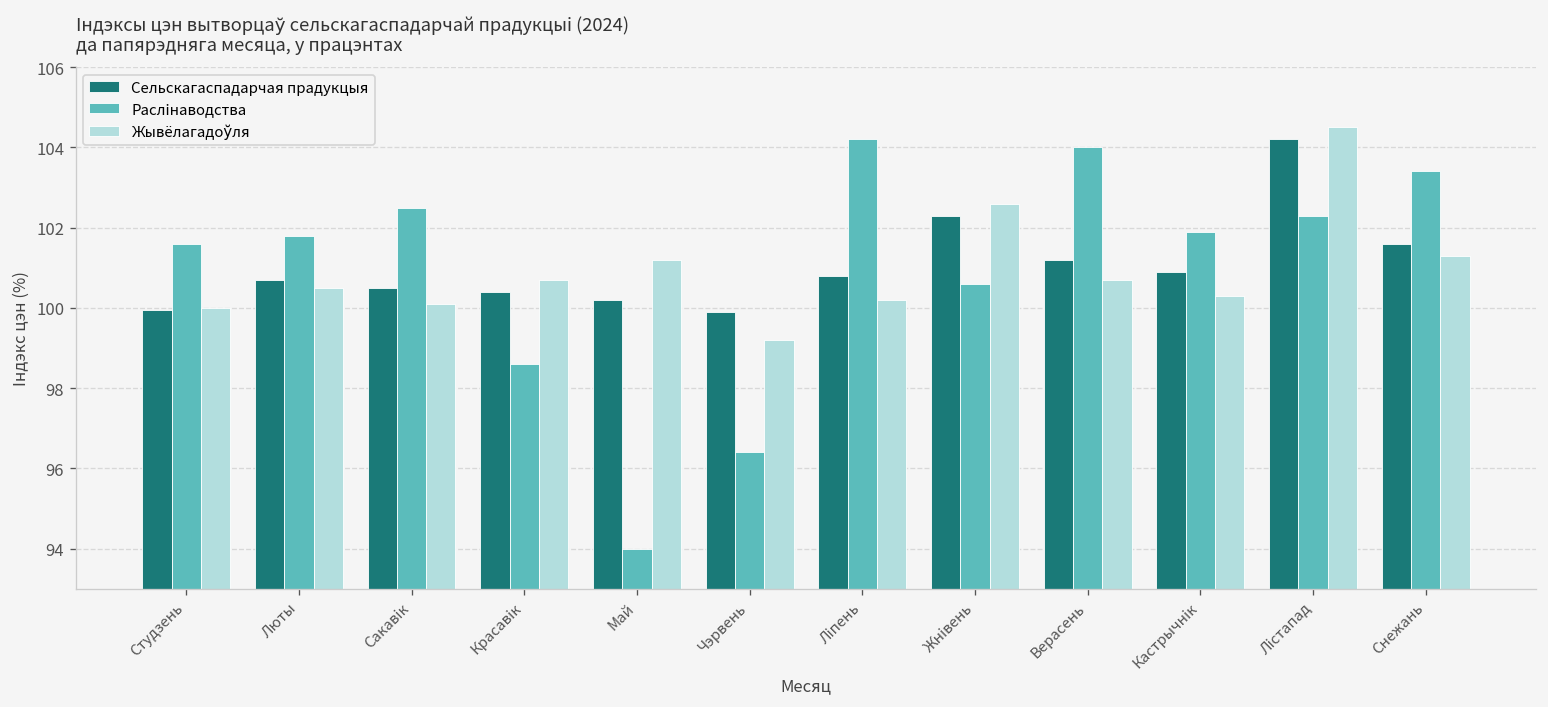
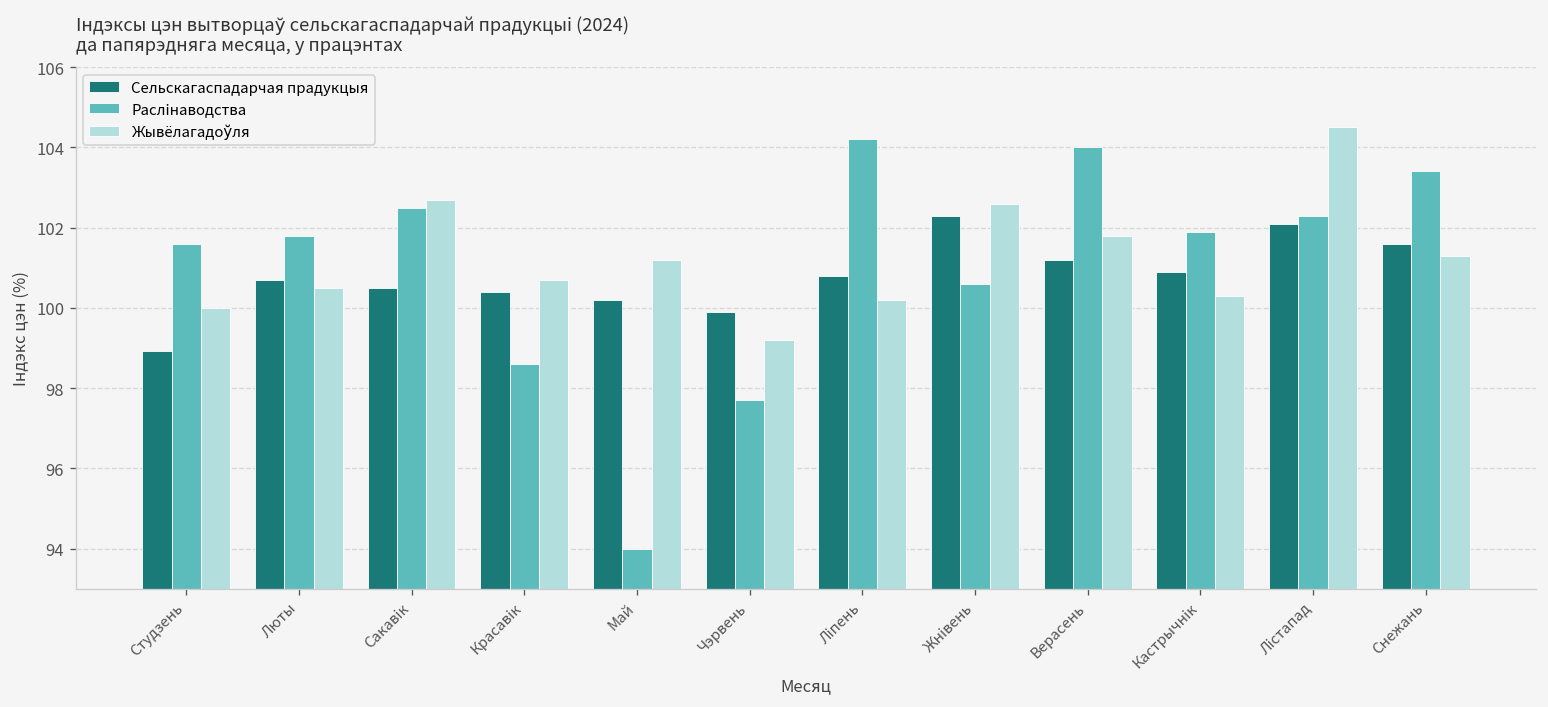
Сельскагаспадарчая прадукцыя, Студзень: 100.0 -> 98.9
Жывёлагадоўля, Сакавiк: 100.1 -> 102.7
Раслiнаводства, Чэрвень: 96.4 -> 97.7
Жывёлагадоўля, Верасень: 100.7 -> 101.8
Сельскагаспадарчая прадукцыя, Лiстапад: 104.2 -> 102.1
